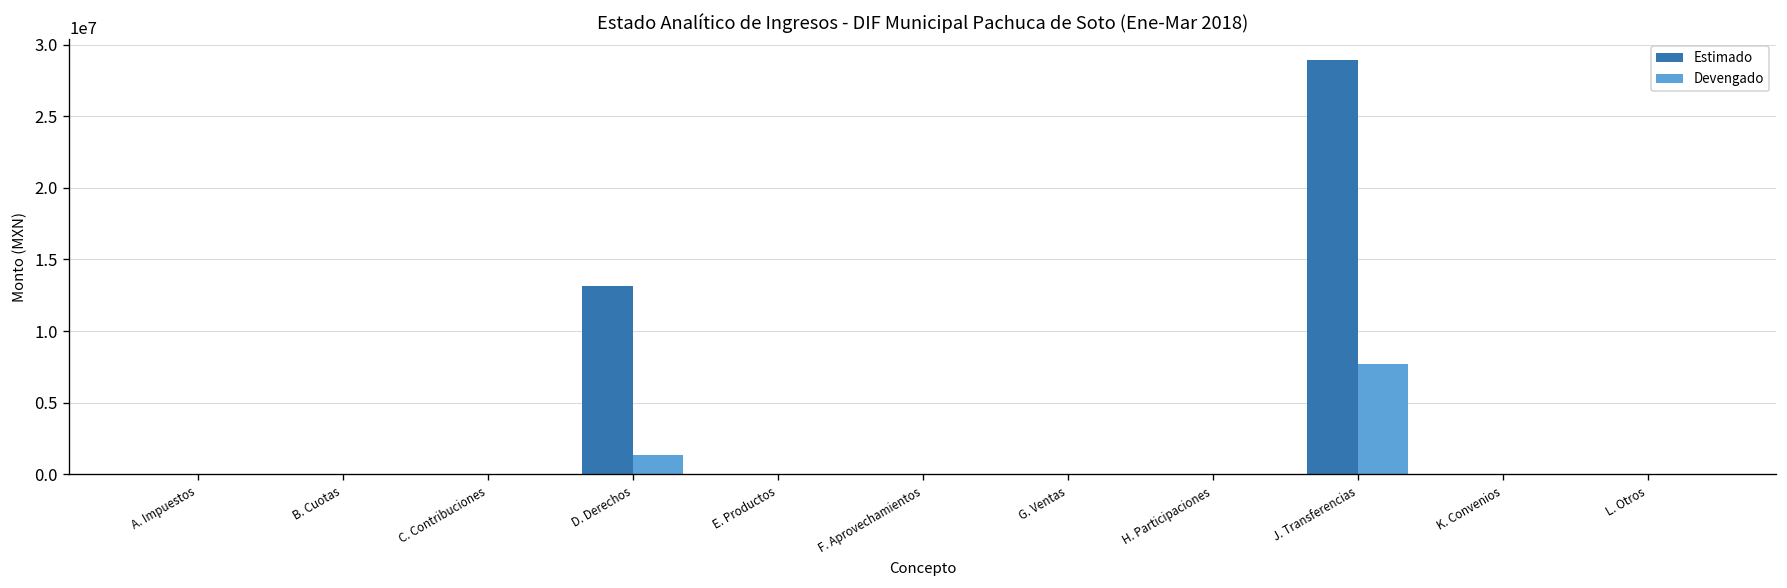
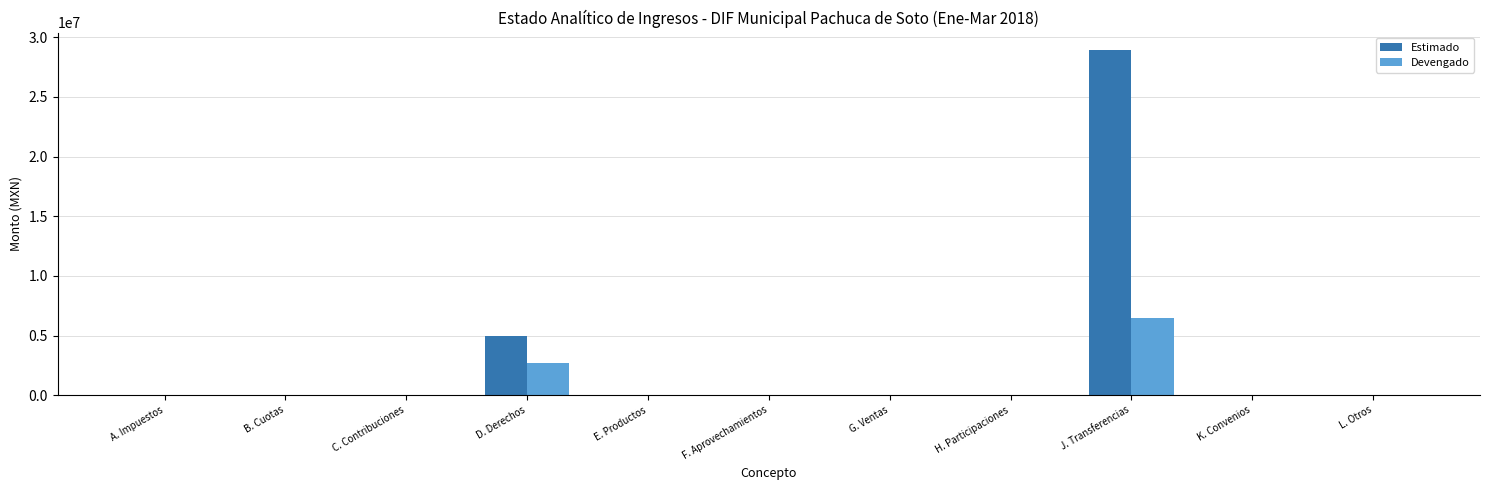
Estimado, D. Derechos: 13200000 -> 5000000
Devengado, D. Derechos: 1400000 -> 2700000
Devengado, J. Transferencias: 7700000 -> 6400000
